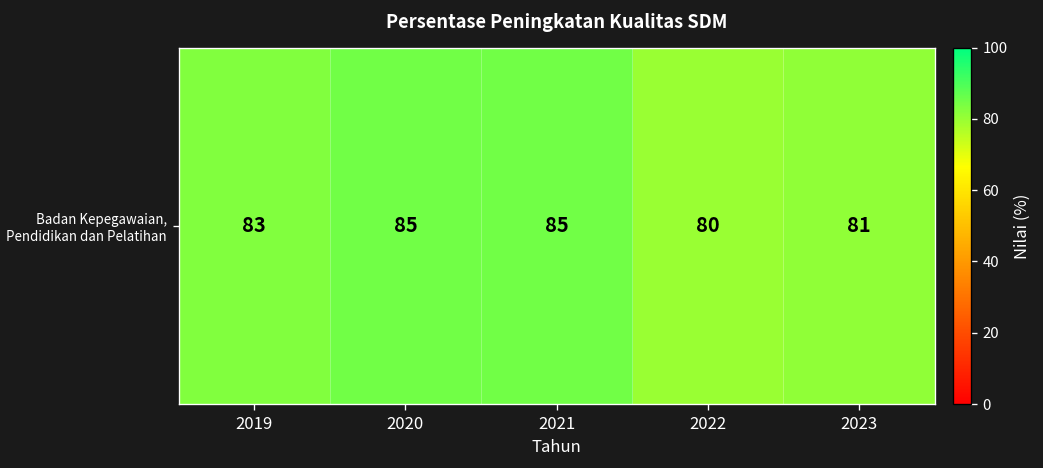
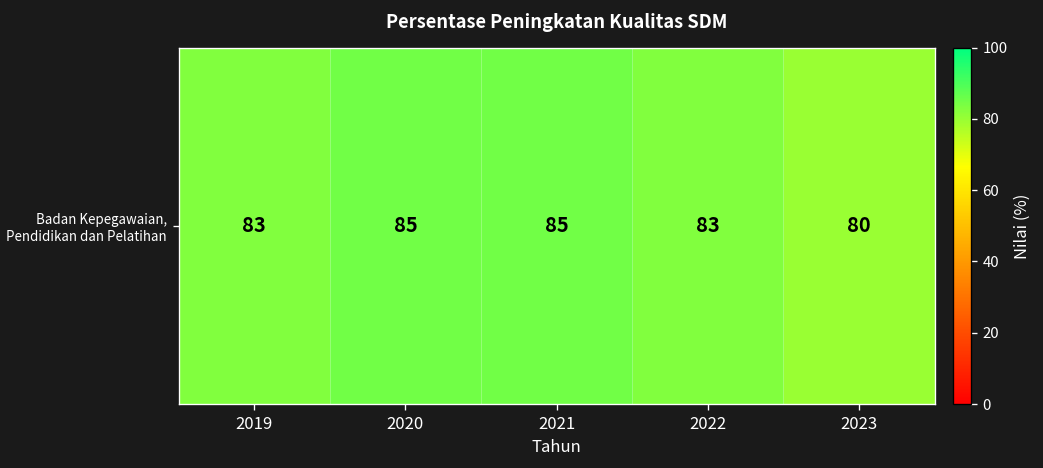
Badan Kepegawaian, Pendidikan dan Pelatihan, 2022: 80 -> 83
Badan Kepegawaian, Pendidikan dan Pelatihan, 2023: 81 -> 80
